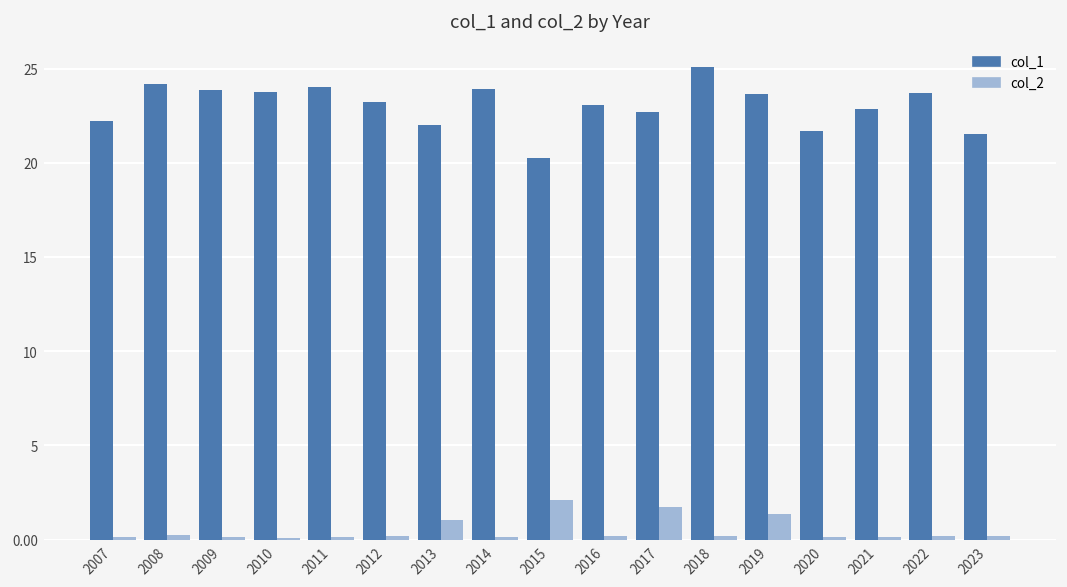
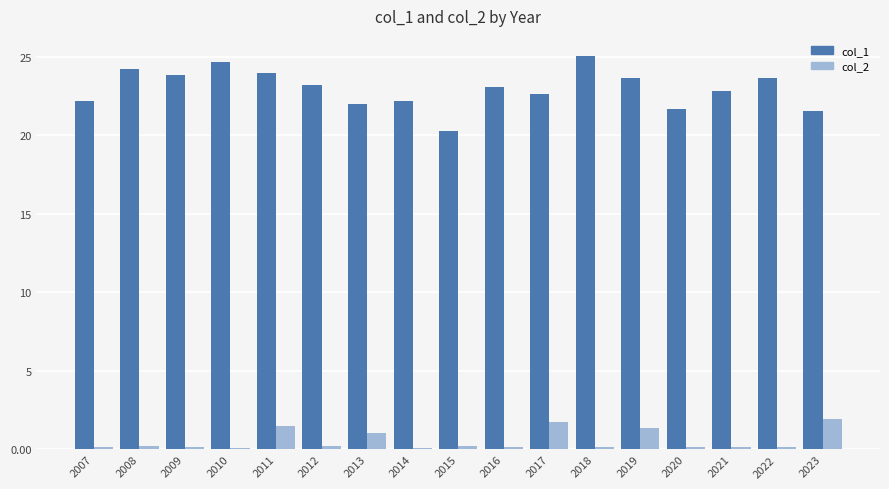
col_1, 2010: 23.8 -> 24.7
col_2, 2011: 0.1 -> 1.5
col_1, 2014: 23.9 -> 22.2
col_2, 2015: 2.1 -> 0.2
col_2, 2023: 0.2 -> 1.9
